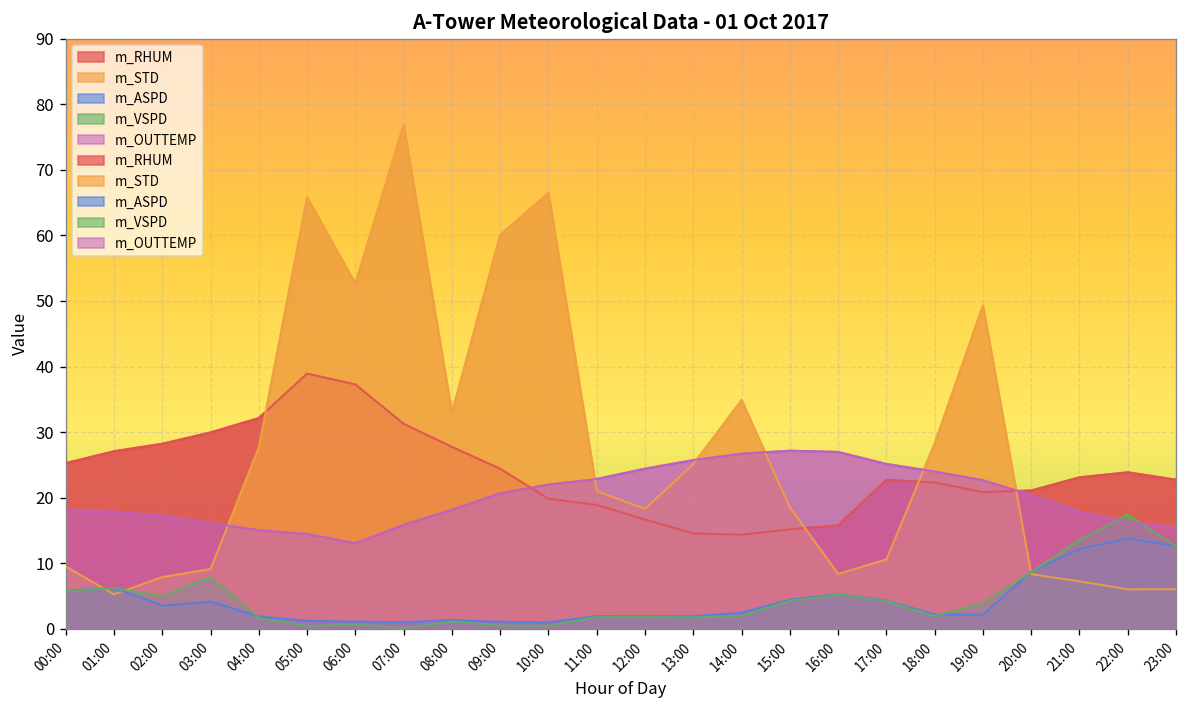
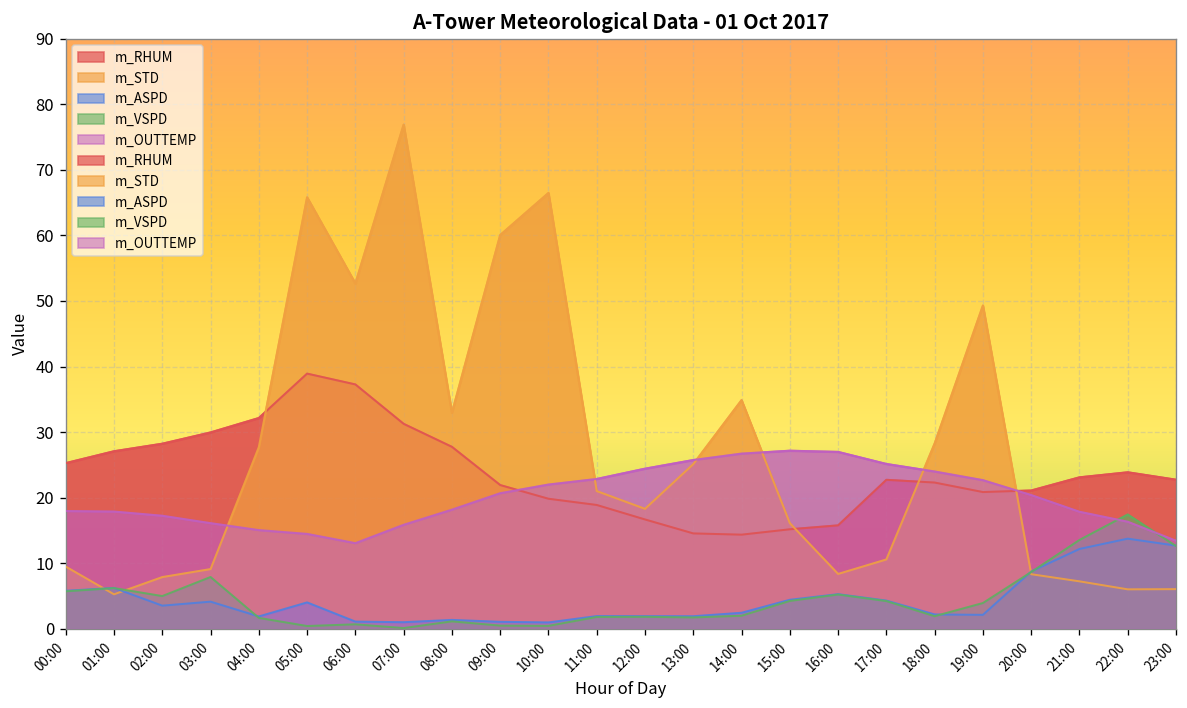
m_ASPD, 05:00: 1 -> 4
m_RHUM, 09:00: 24 -> 22
m_STD, 15:00: 19 -> 16
m_OUTTEMP, 23:00: 15 -> 13
